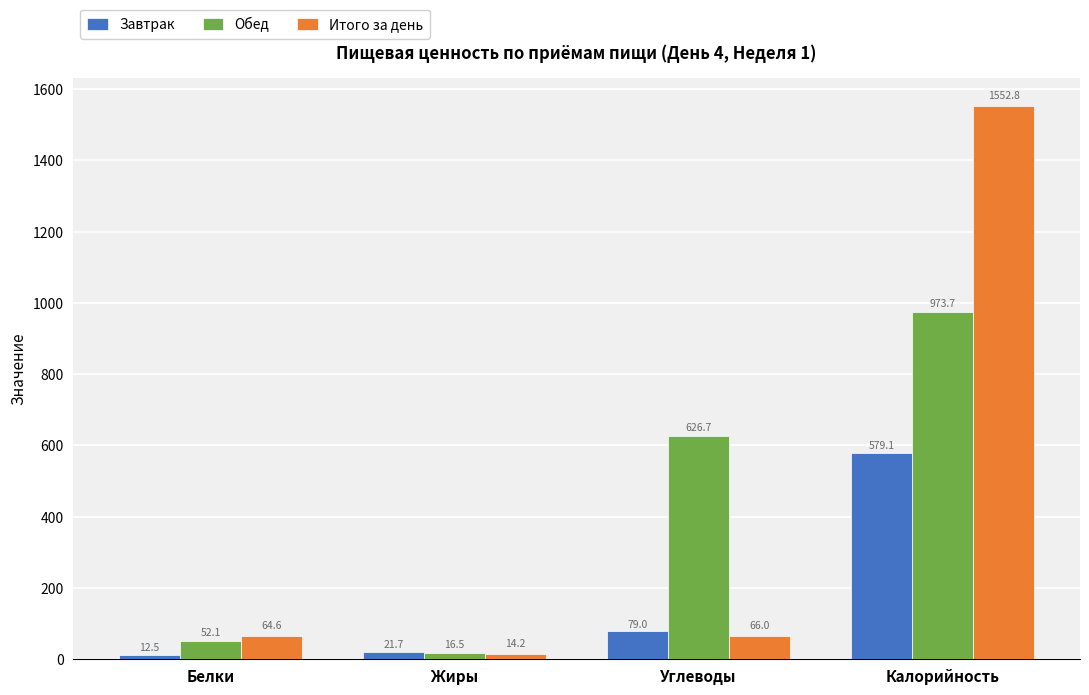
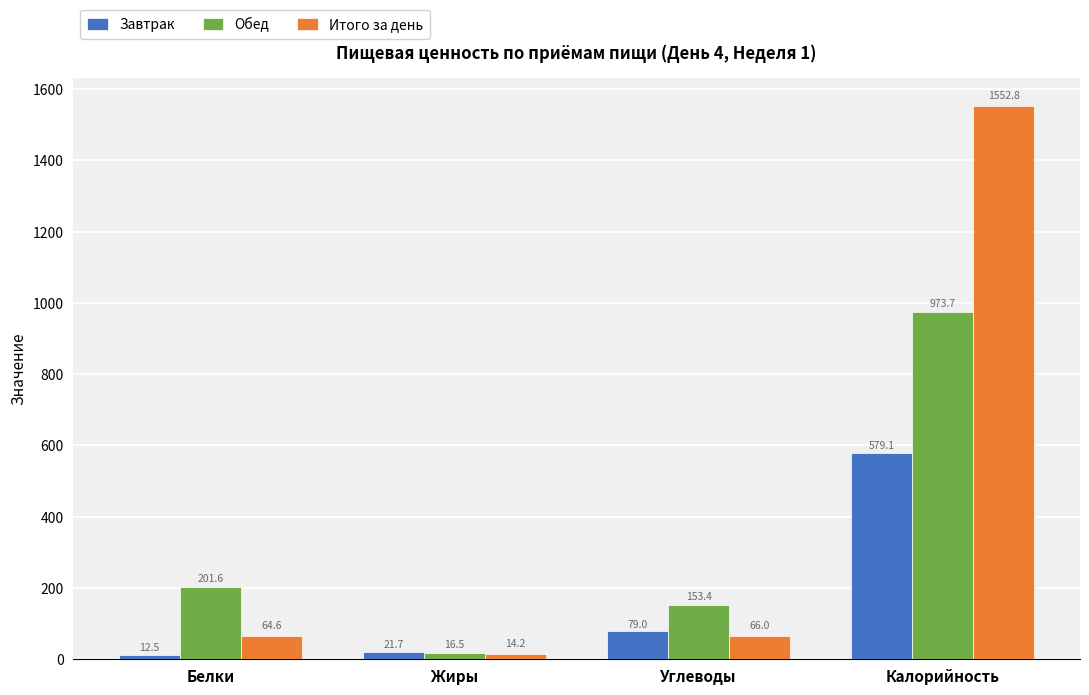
Обед, Белки: 52.1 -> 201.6
Обед, Углеводы: 626.7 -> 153.4
